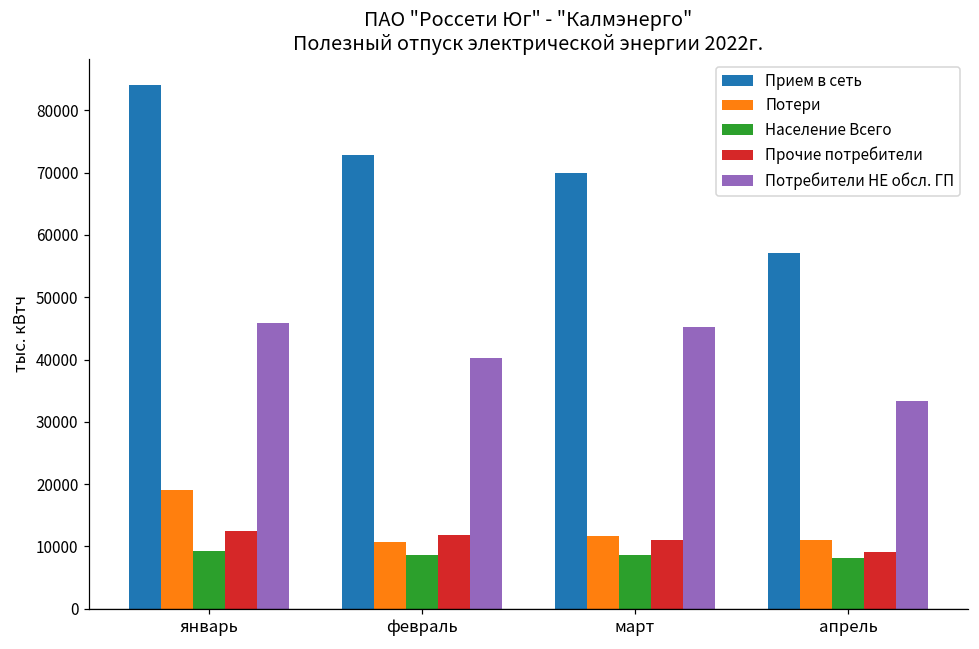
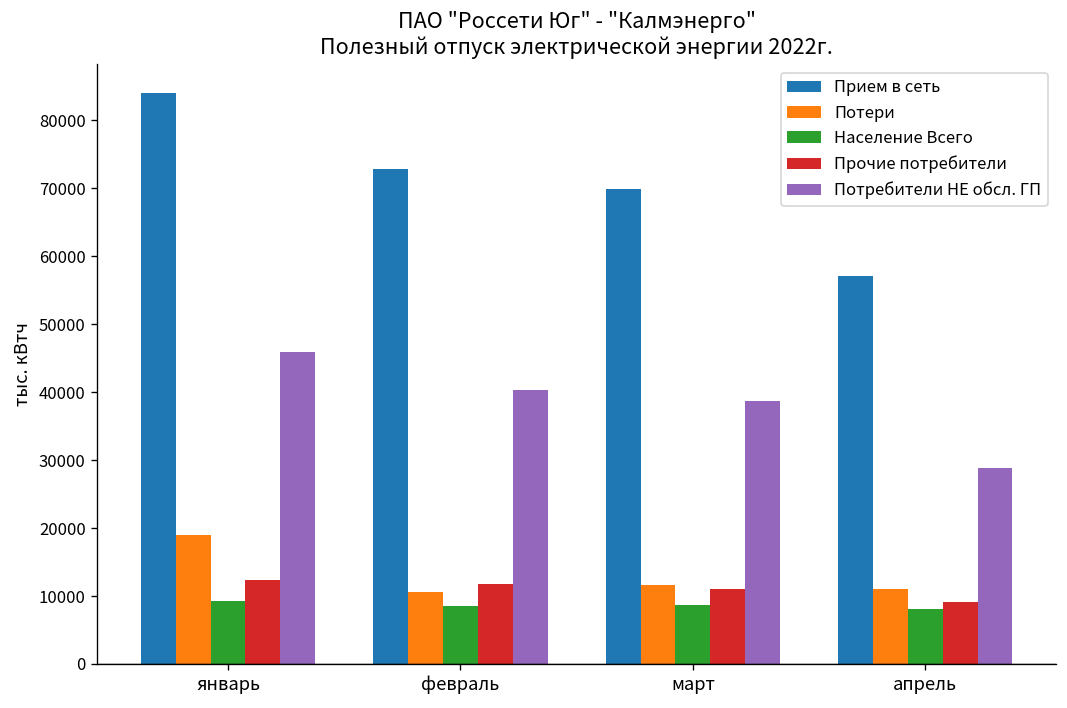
Потребители НЕ обсл. ГП, март: 45000 -> 39000
Потребители НЕ обсл. ГП, апрель: 33000 -> 29000
